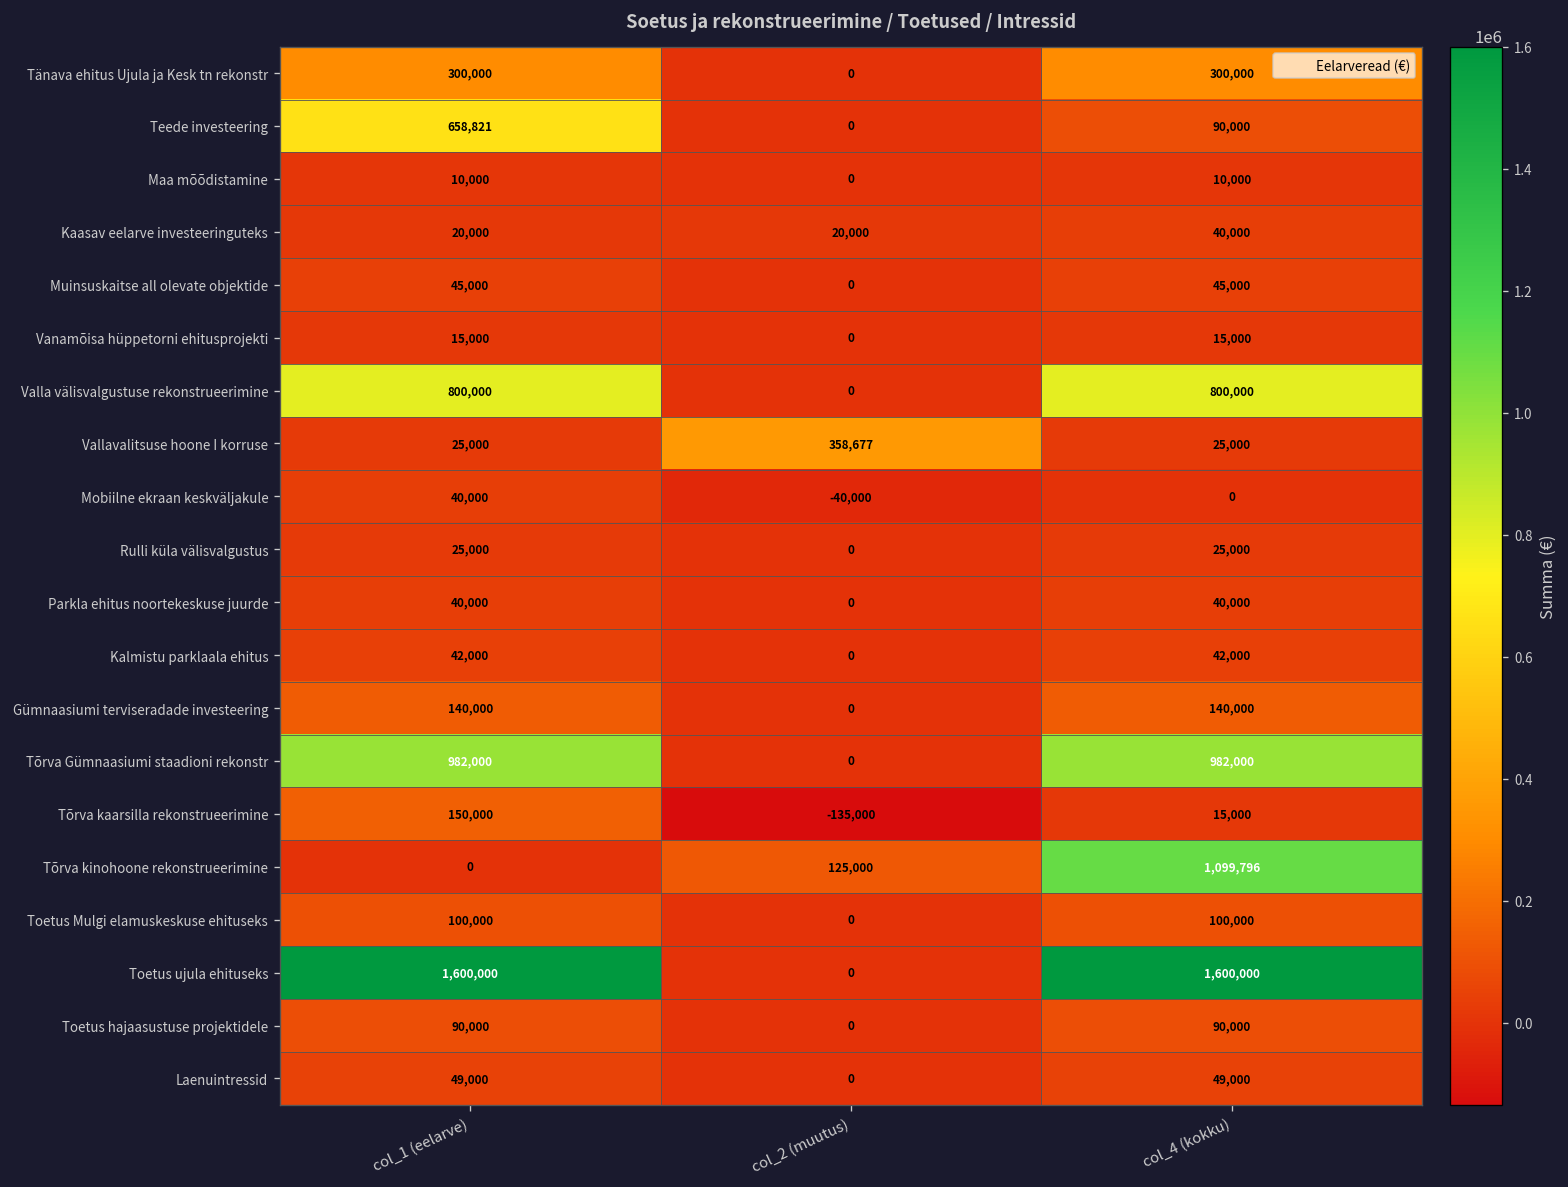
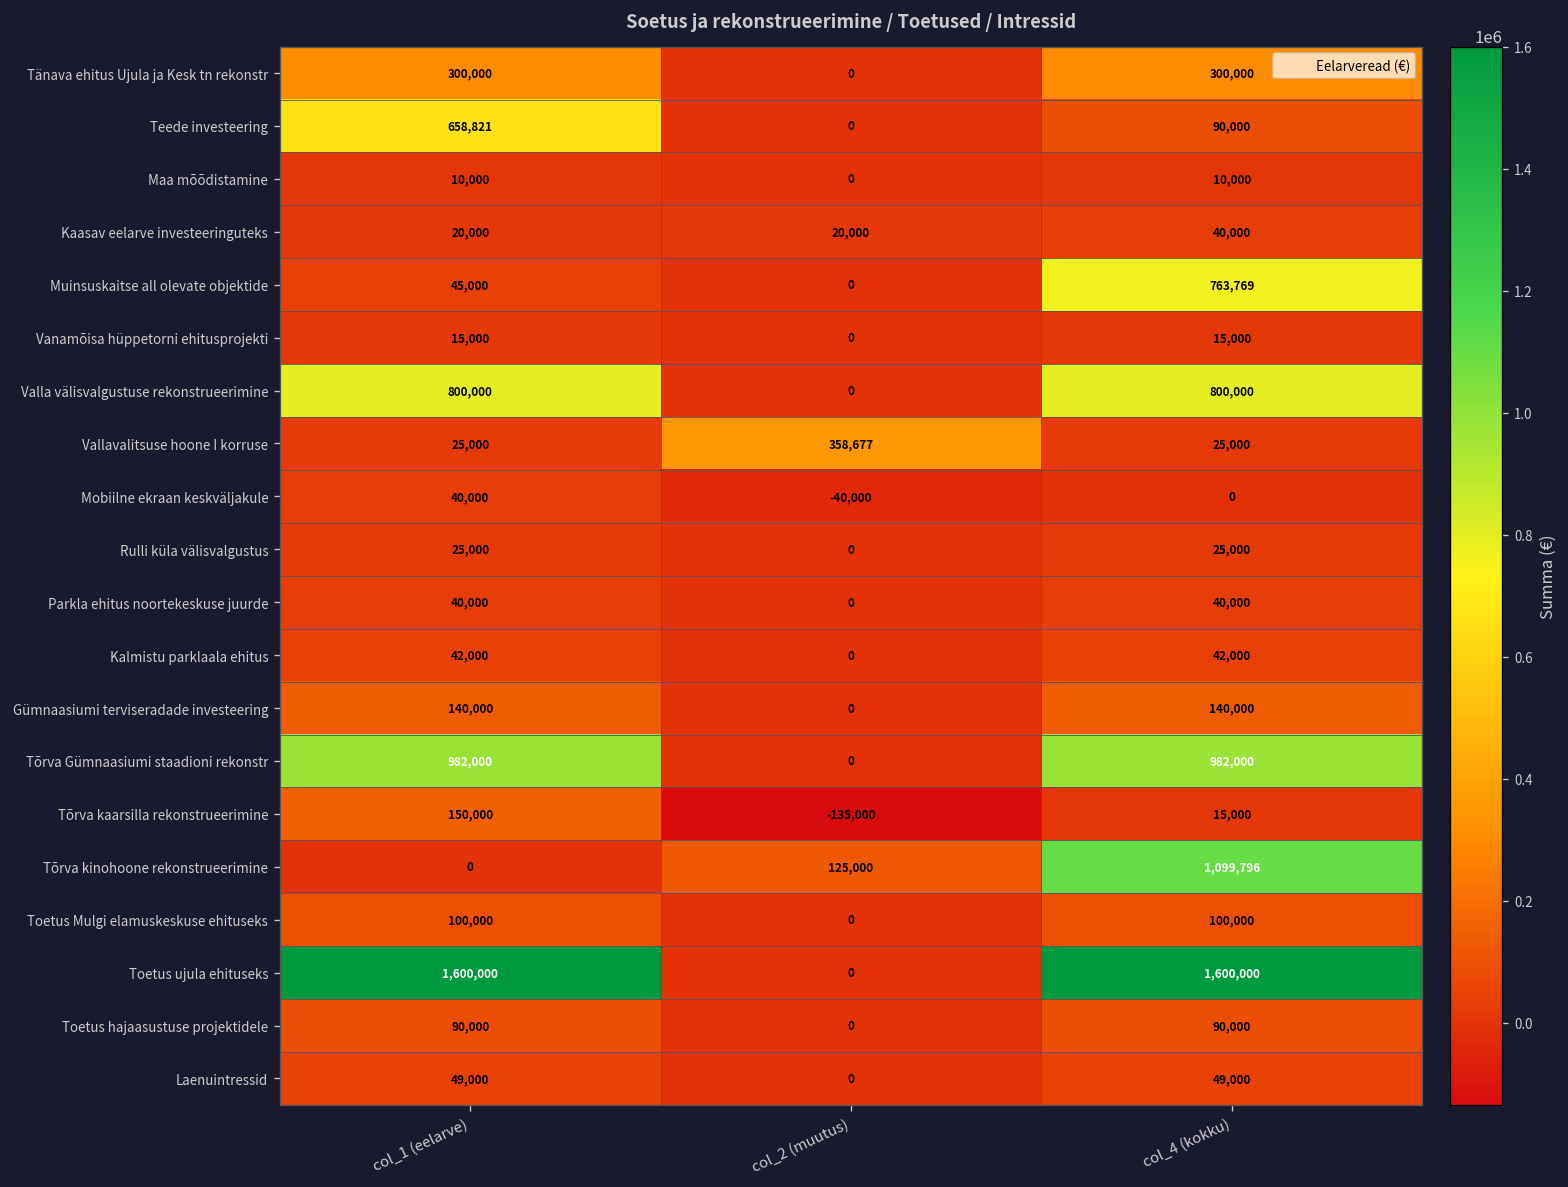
Muinsuskaitse all olevate objektide, col_4 (kokku): 45,000 -> 763,769
